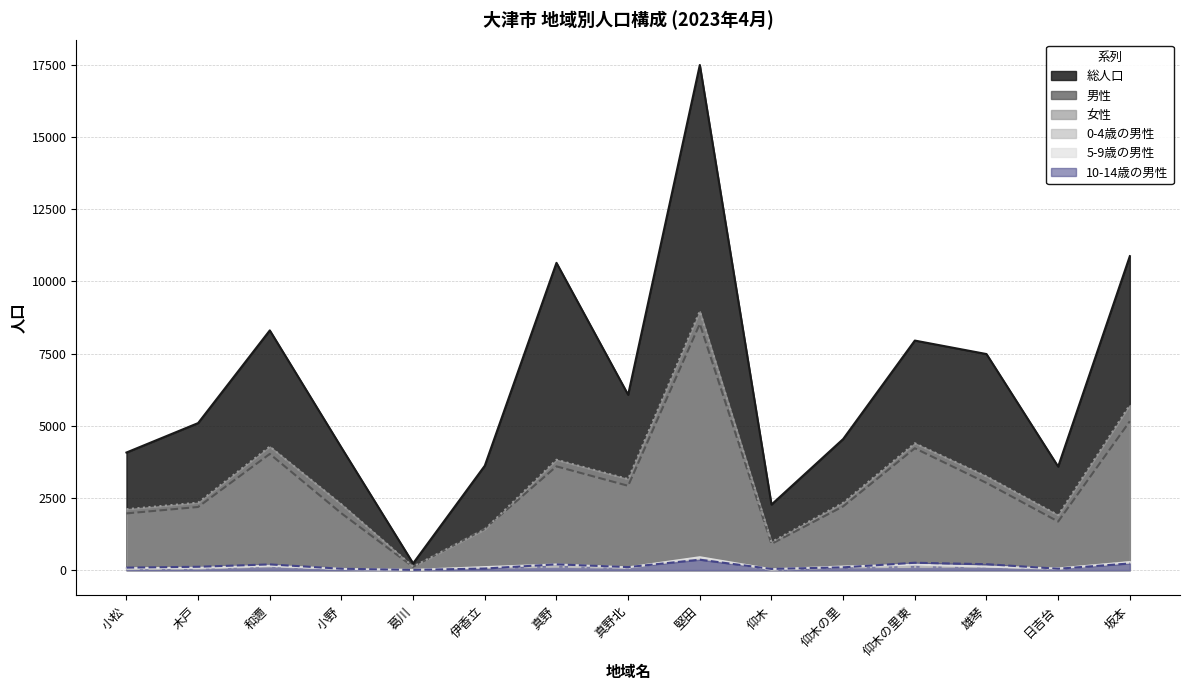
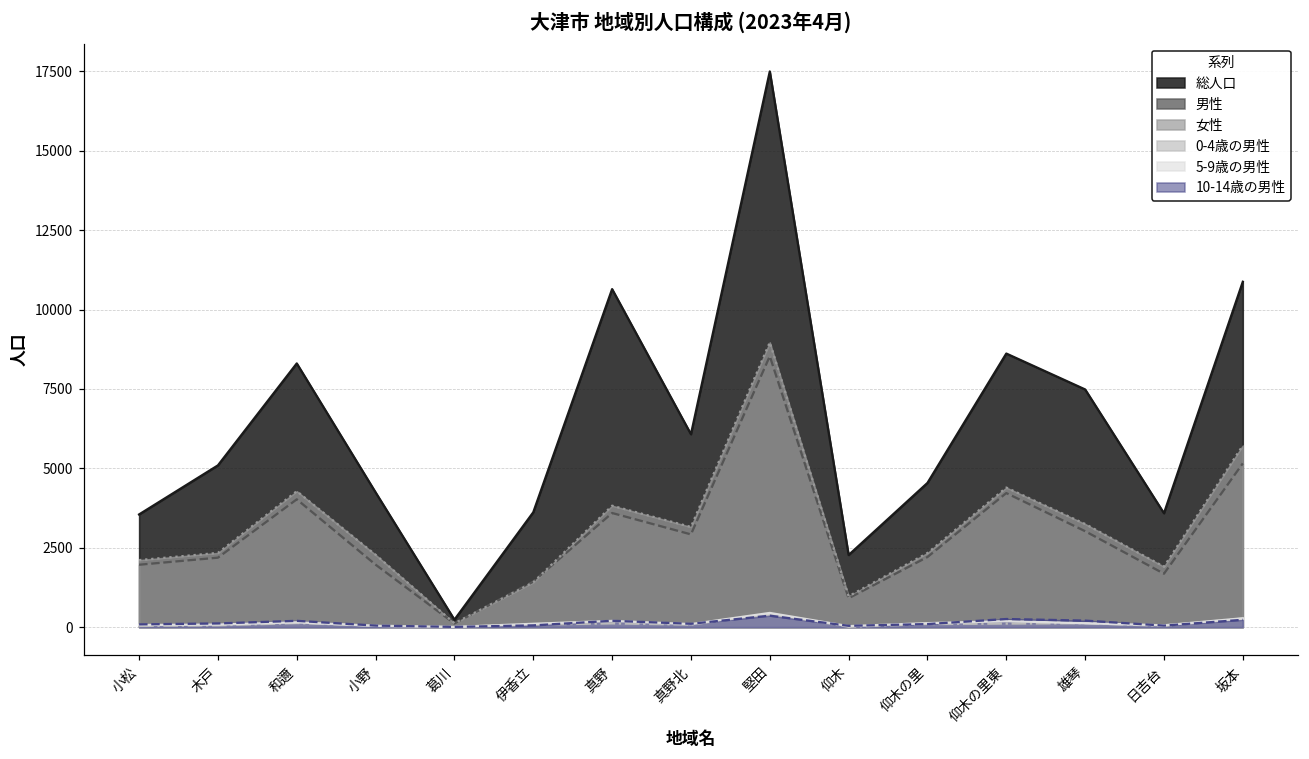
総人口, 小松: 4100 -> 3500
総人口, 仰木の里東: 8000 -> 8600
